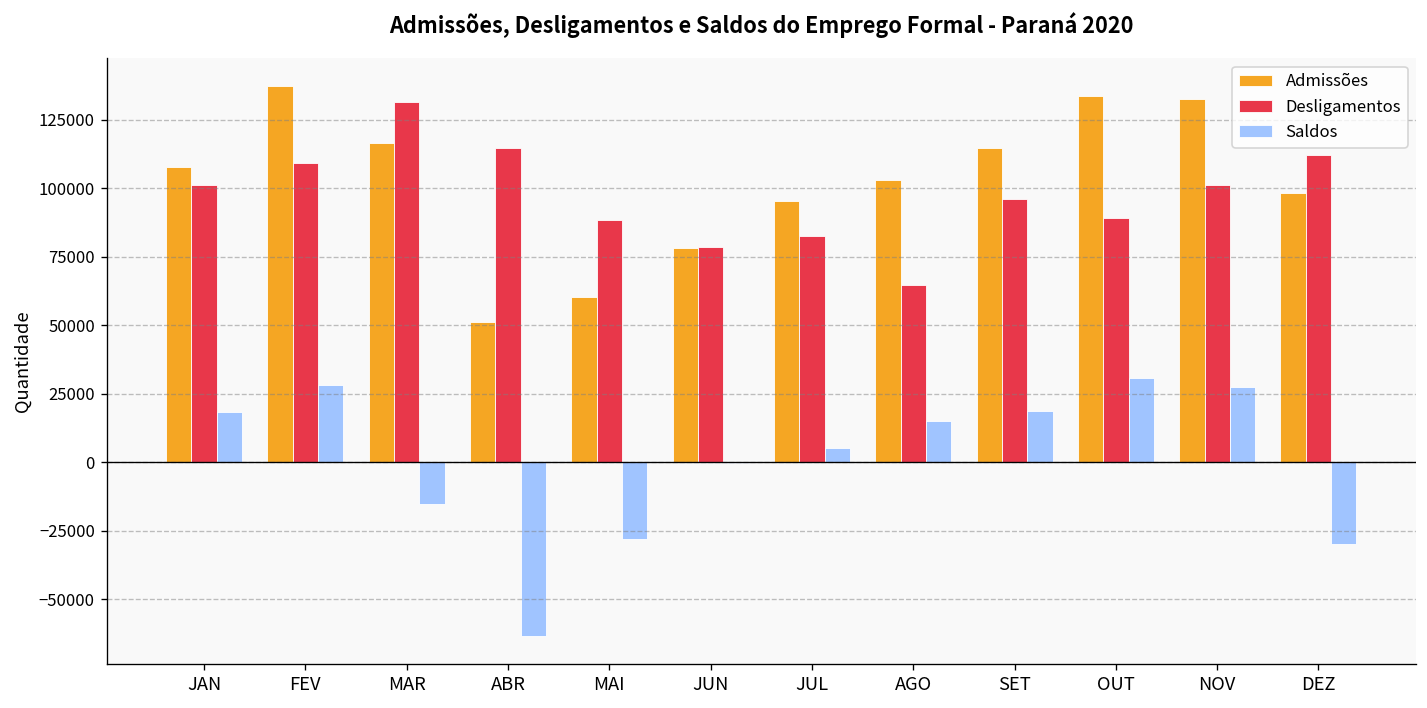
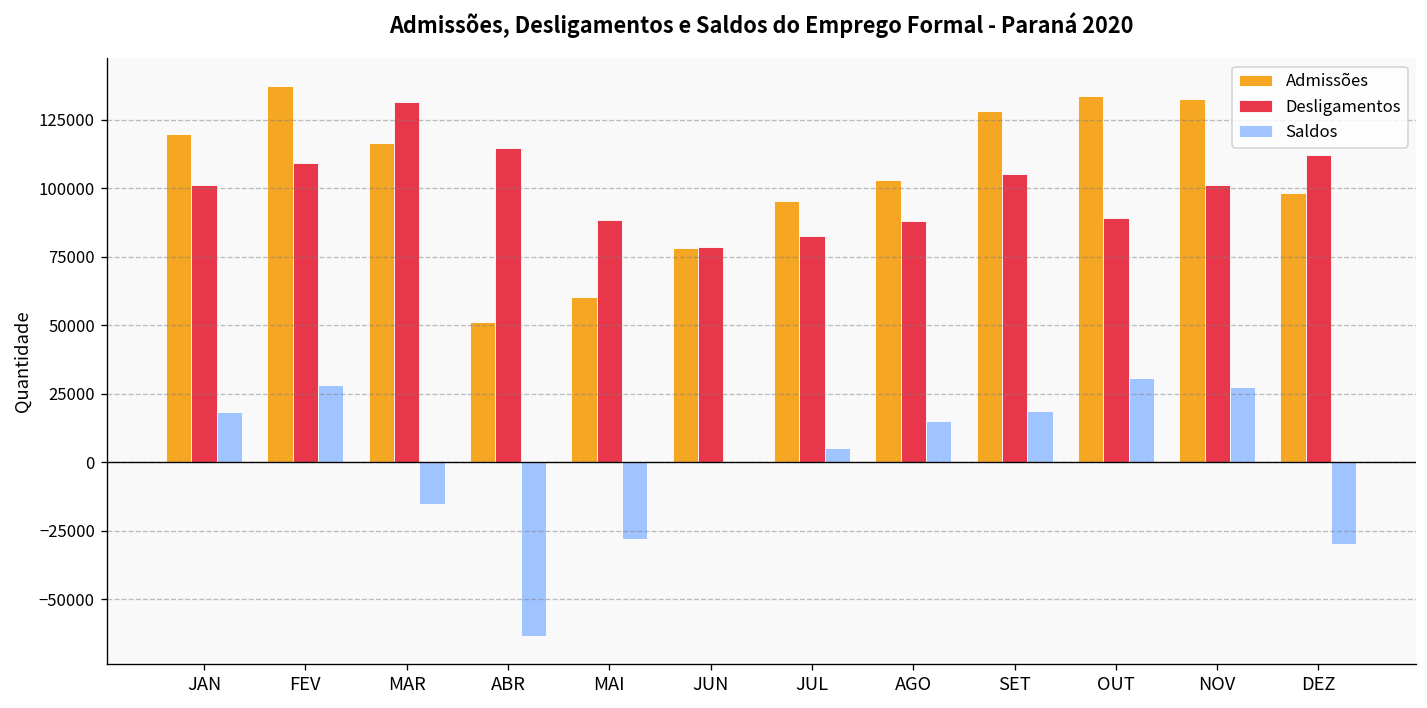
Admissões, JAN: 108000 -> 120000
Desligamentos, AGO: 65000 -> 88000
Admissões, SET: 115000 -> 128000
Desligamentos, SET: 96000 -> 105000
